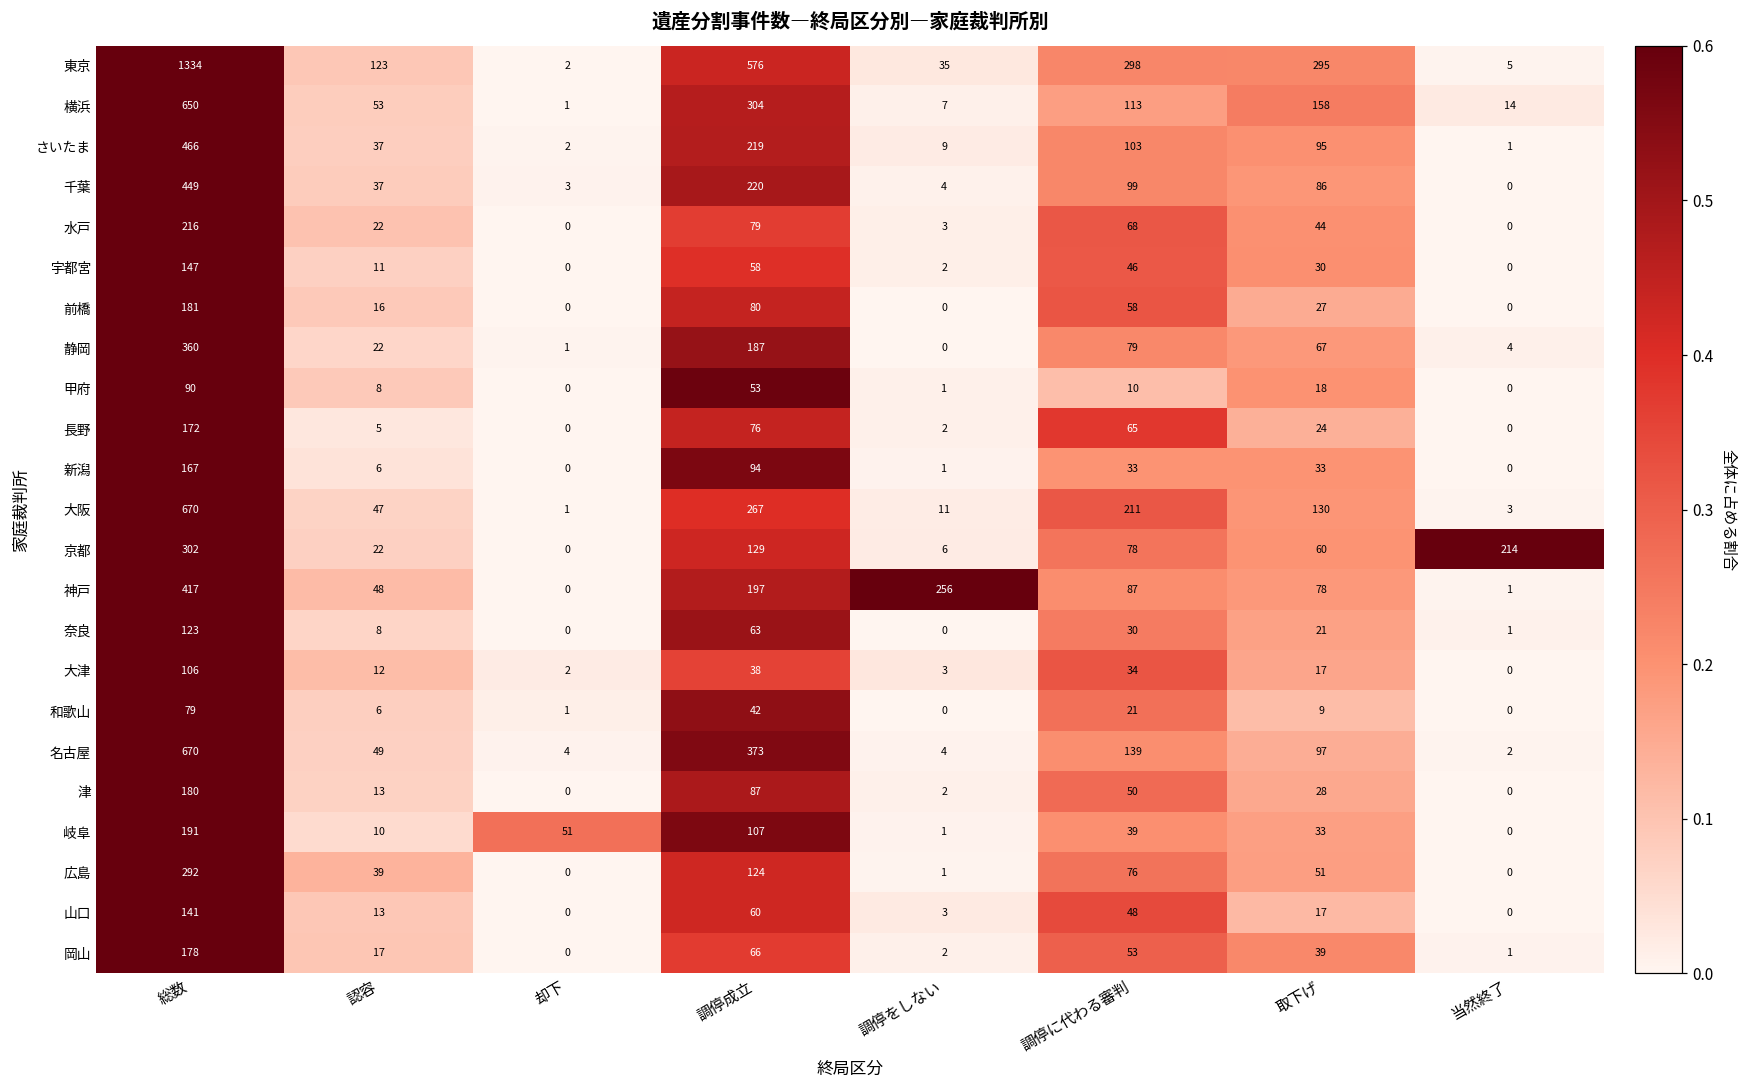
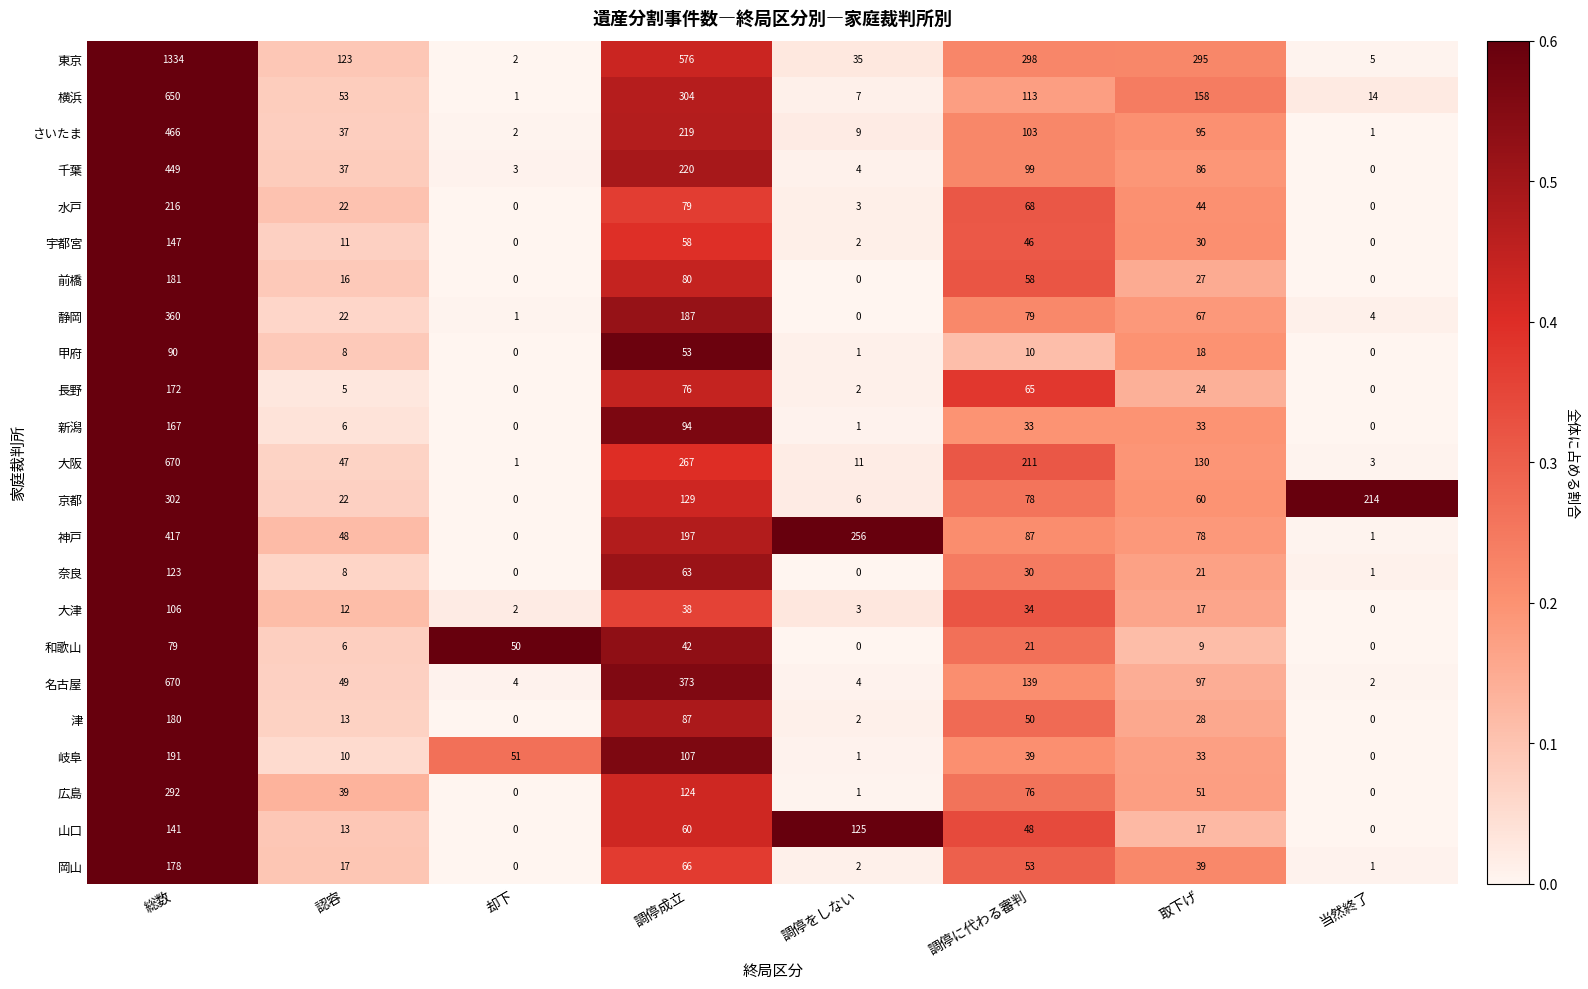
和歌山, 却下: 1 -> 50
山口, 調停をしない: 3 -> 125
